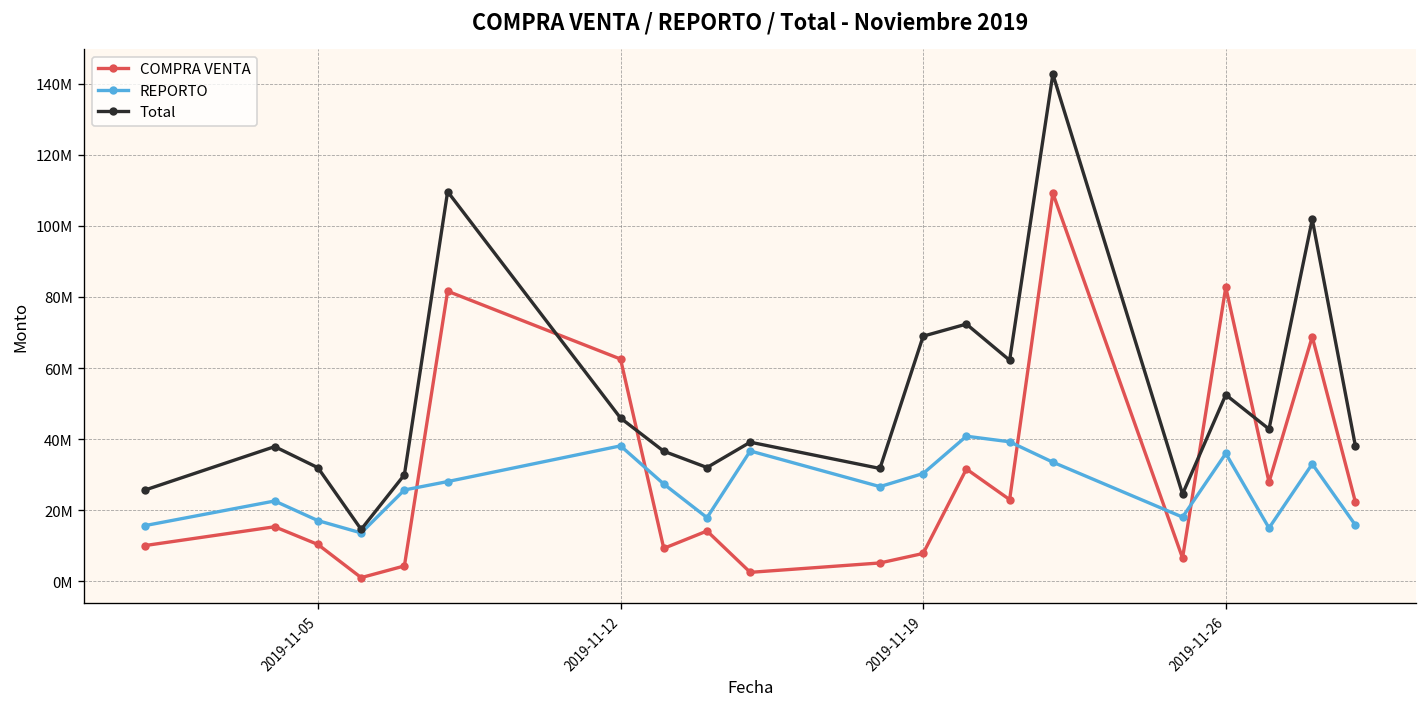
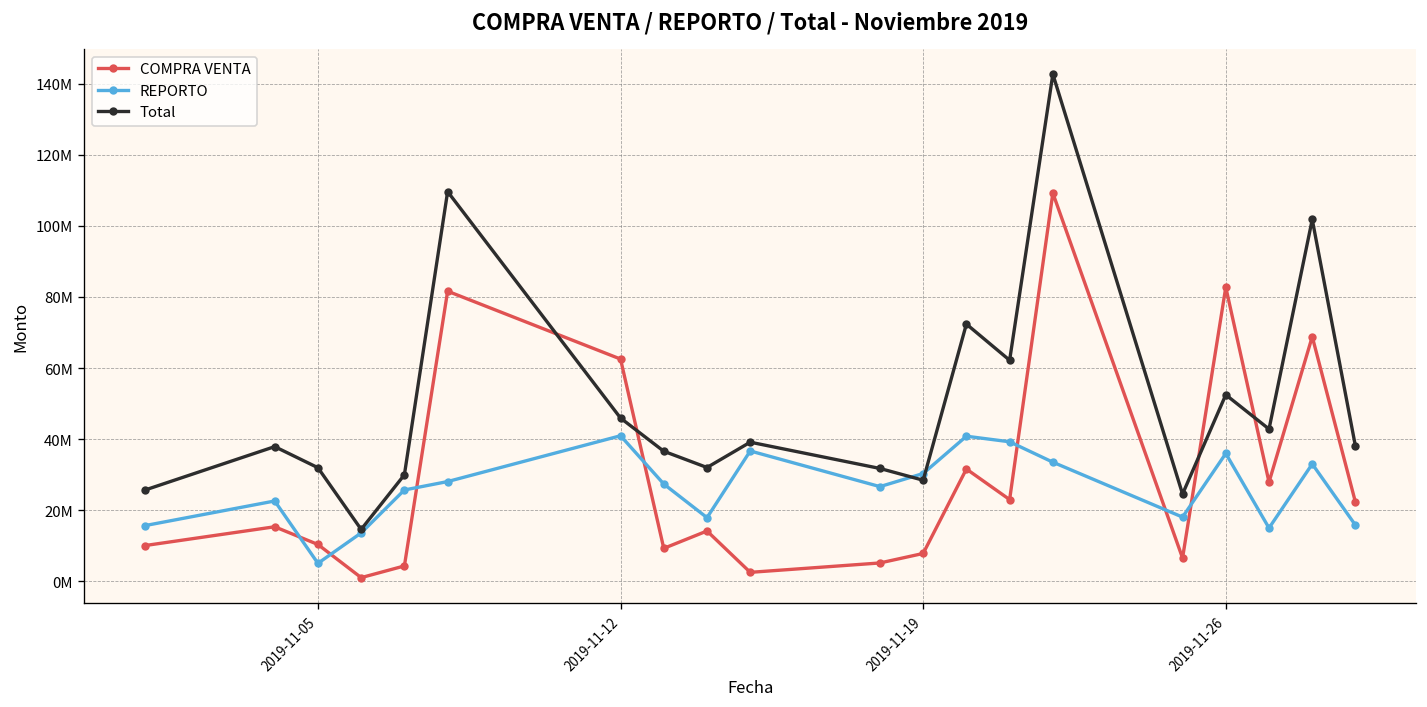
REPORTO, 2019-11-05: 17000000 -> 5000000
REPORTO, 2019-11-12: 38000000 -> 41000000
Total, 2019-11-19: 69000000 -> 28000000
